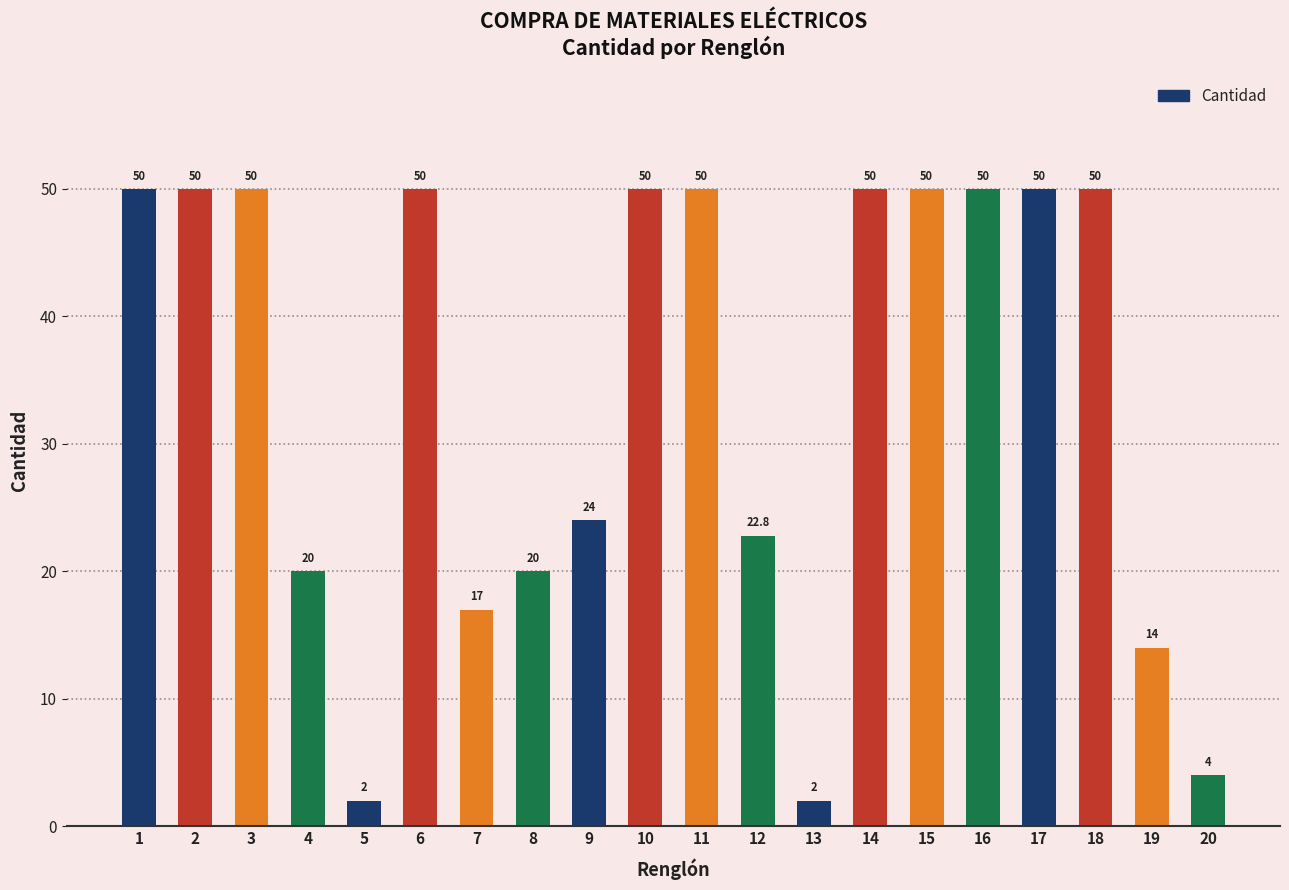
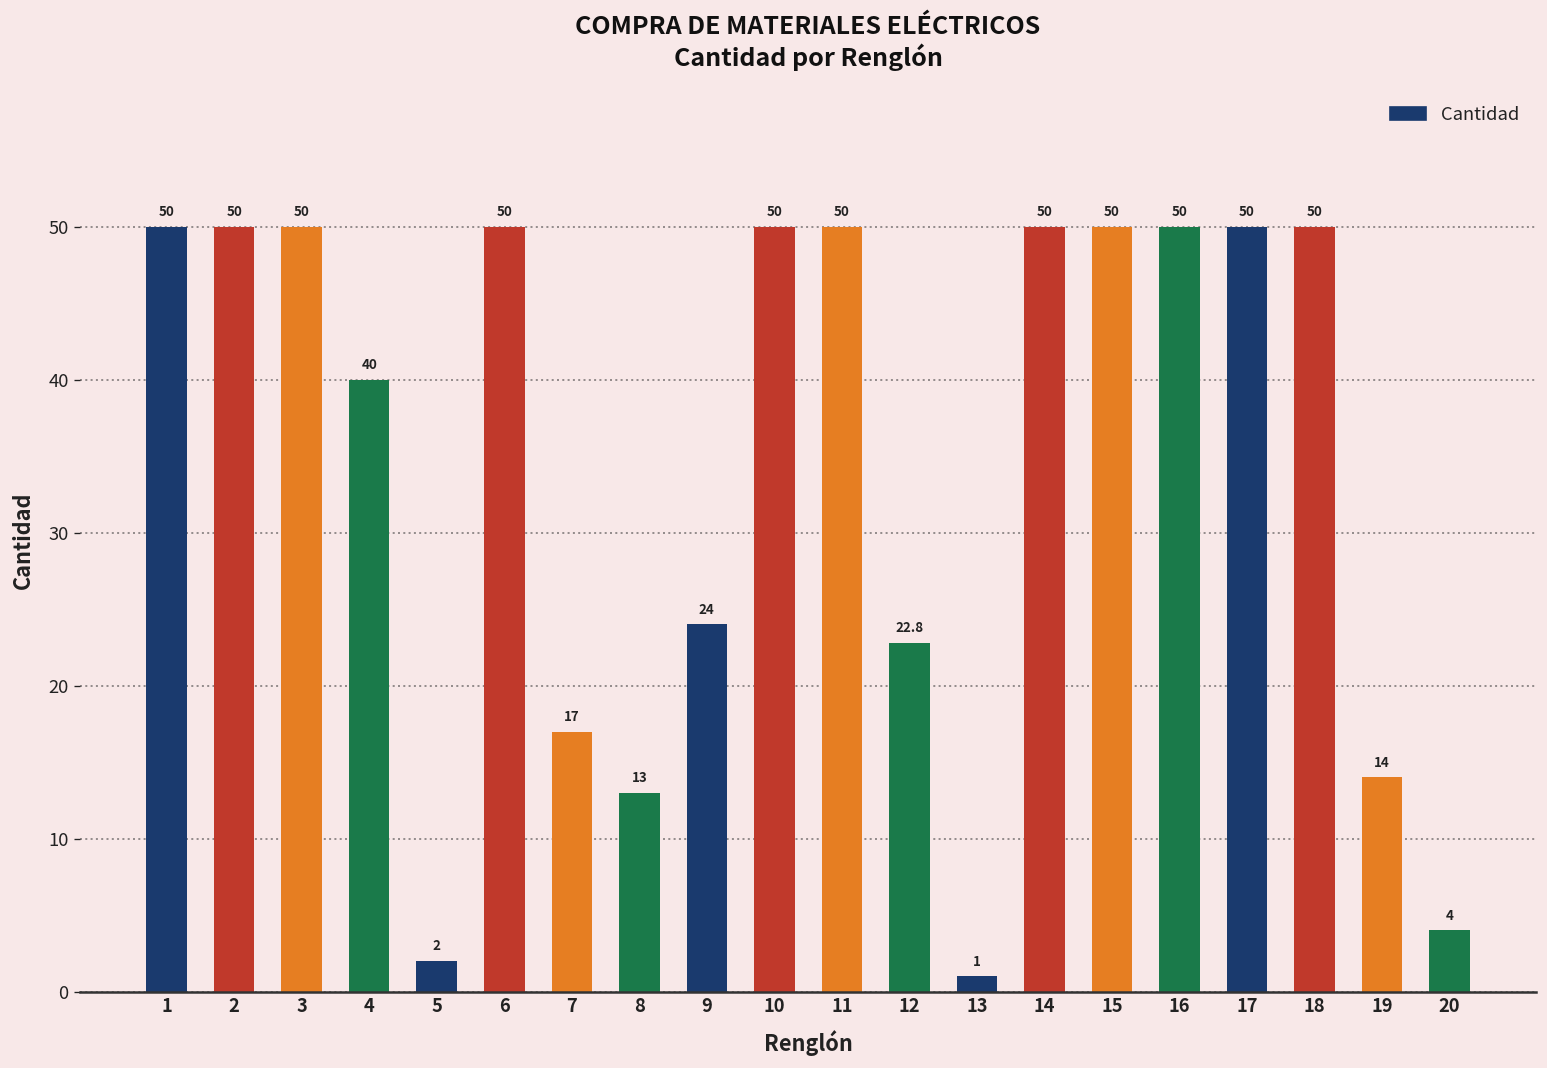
4: 20 -> 40
8: 20 -> 13
13: 2 -> 1
